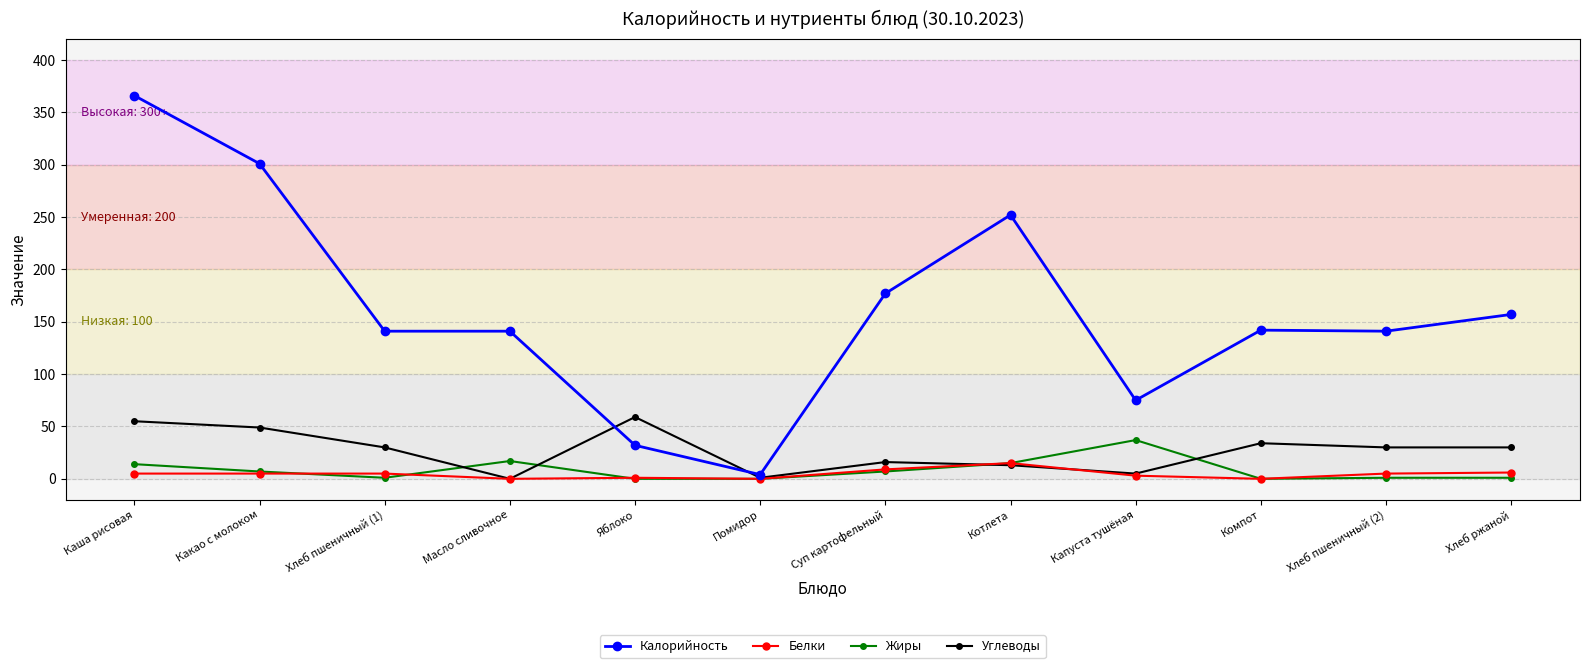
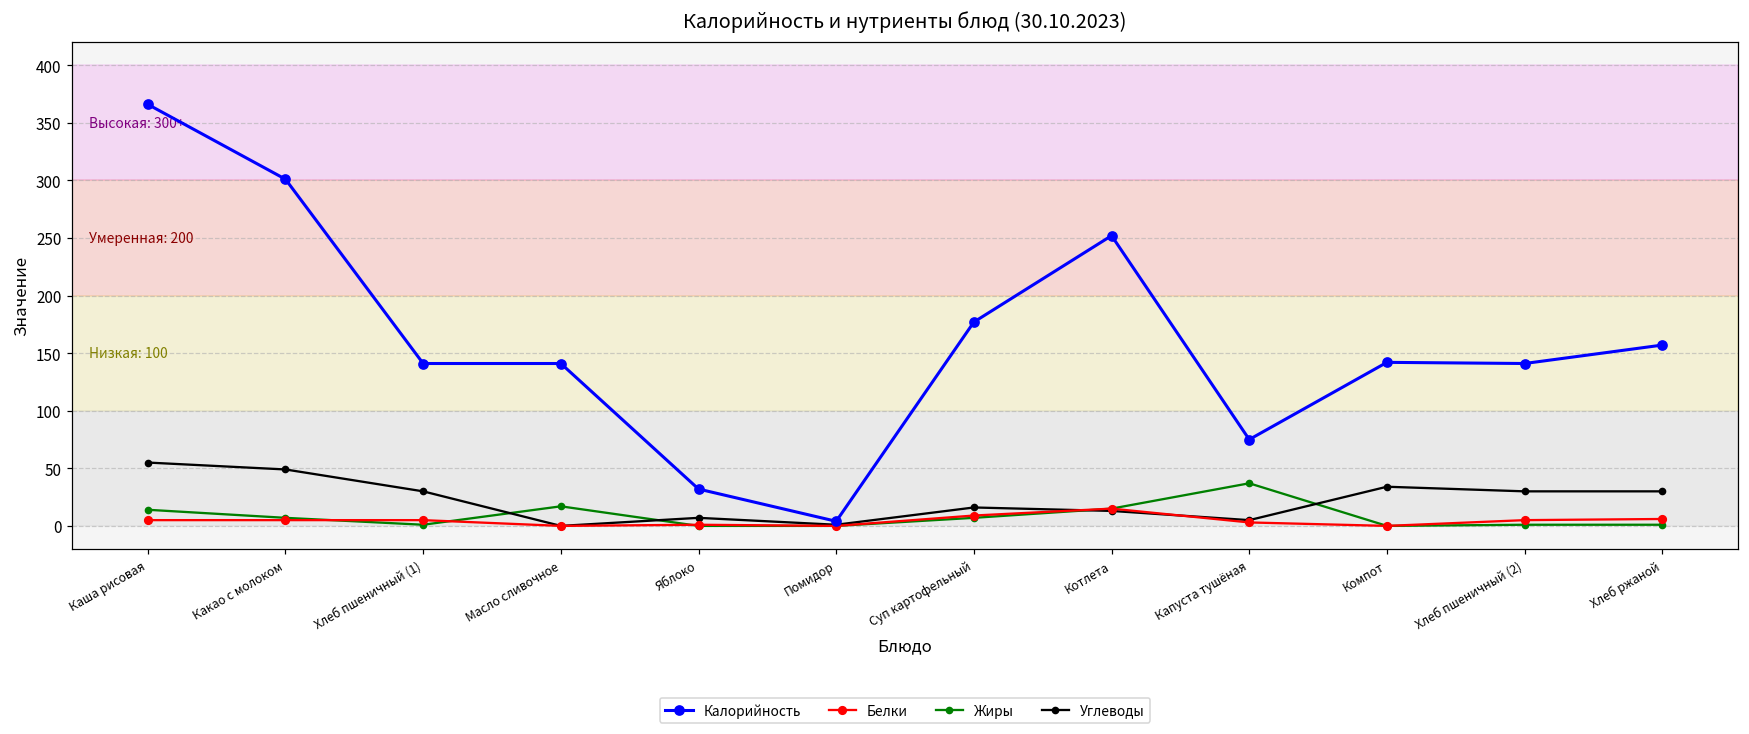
Углеводы, Яблоко: 59 -> 7
